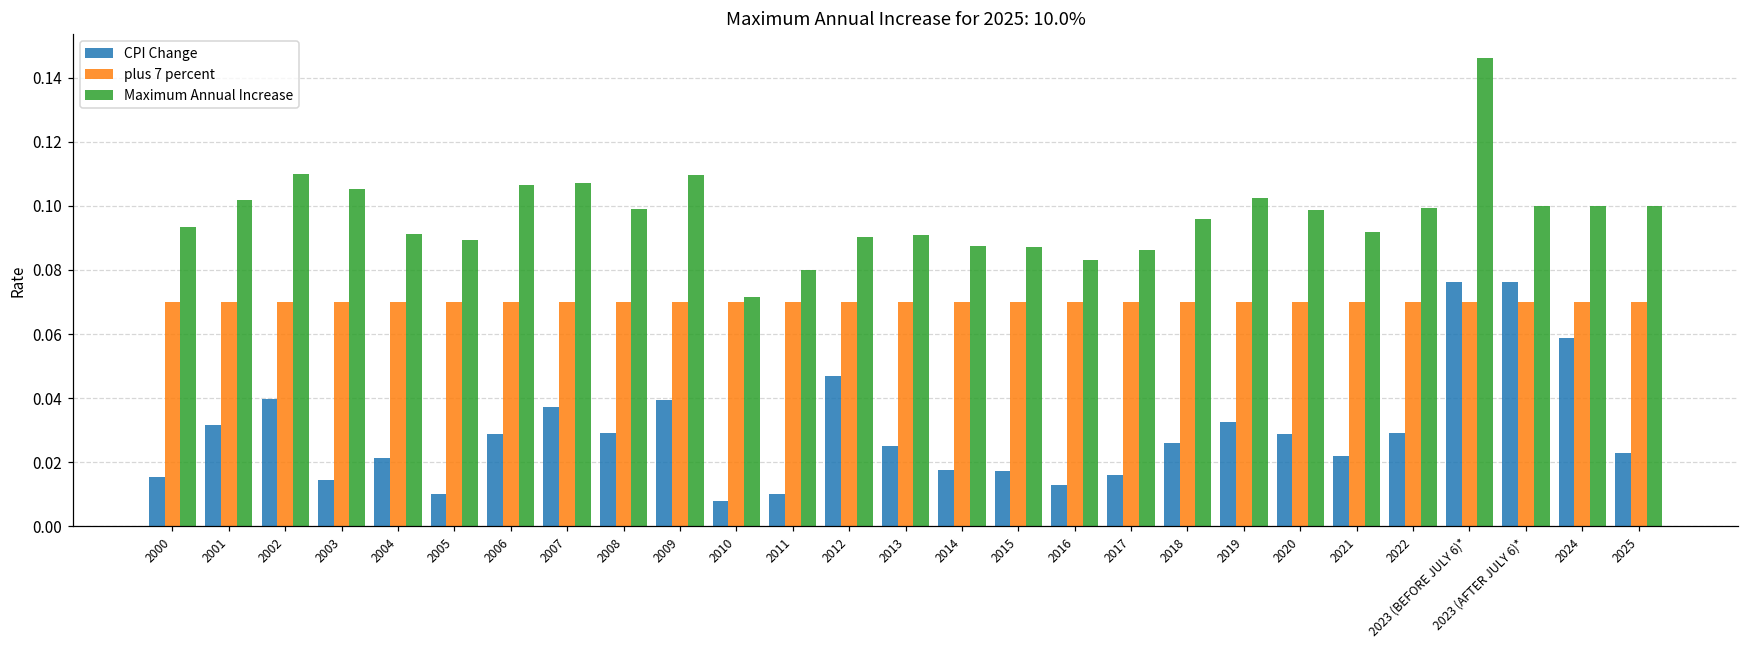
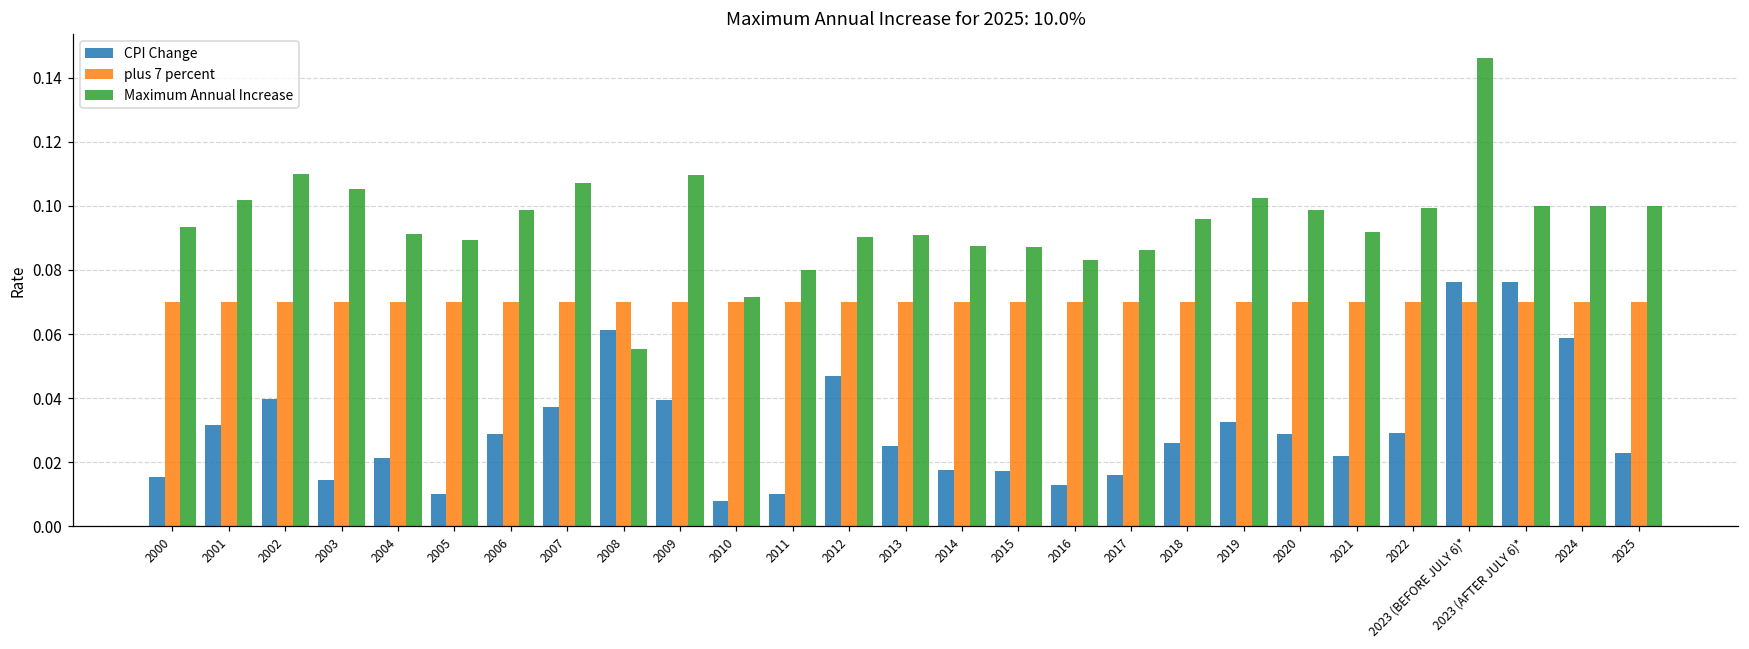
Maximum Annual Increase, 2006: 0.106 -> 0.099
CPI Change, 2008: 0.029 -> 0.061
Maximum Annual Increase, 2008: 0.099 -> 0.055
